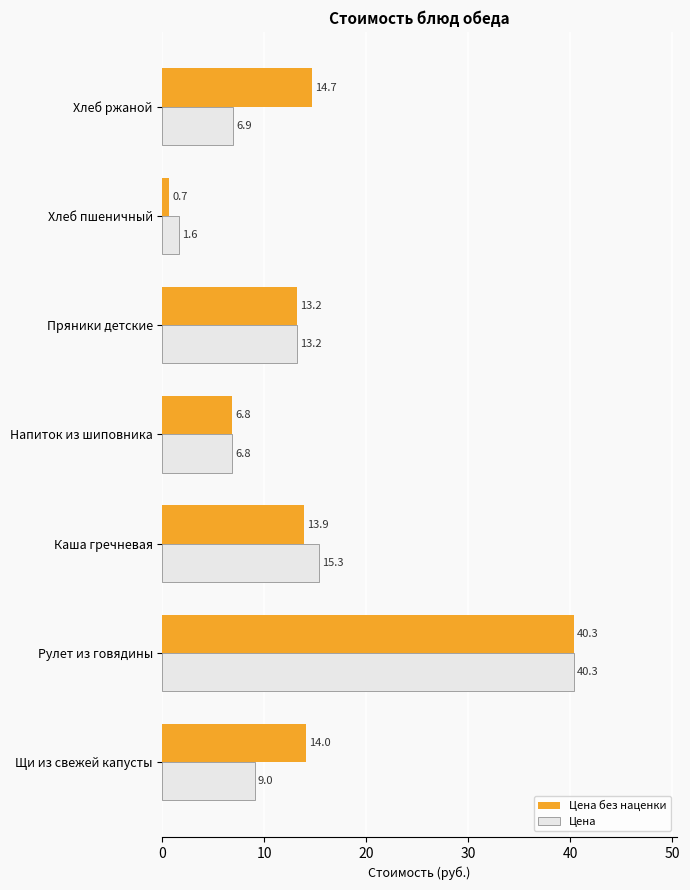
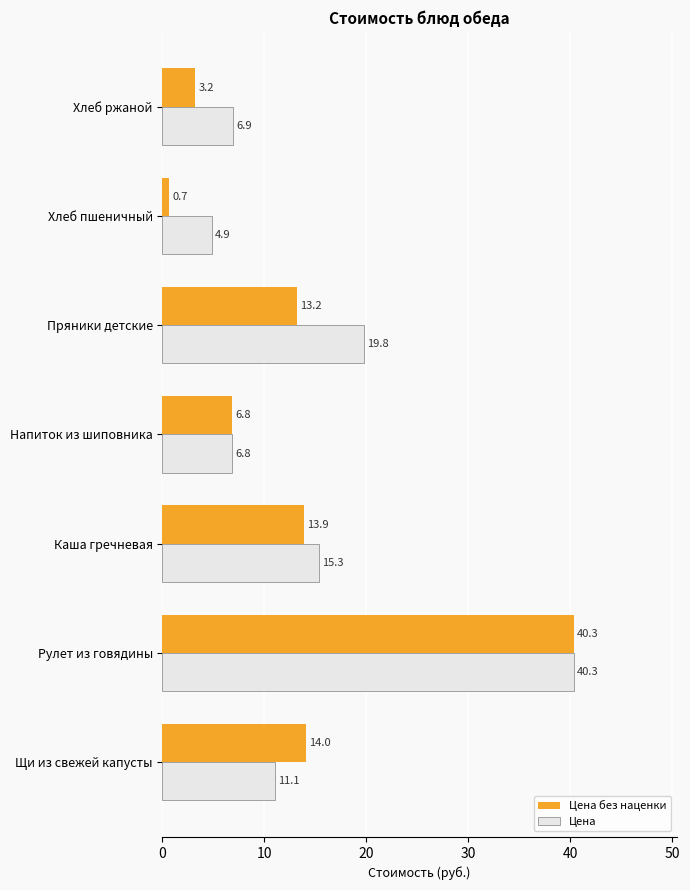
Цена без наценки, Хлеб ржаной: 14.7 -> 3.2
Цена, Хлеб пшеничный: 1.6 -> 4.9
Цена, Пряники детские: 13.2 -> 19.8
Цена, Щи из свежей капусты: 9.0 -> 11.1
